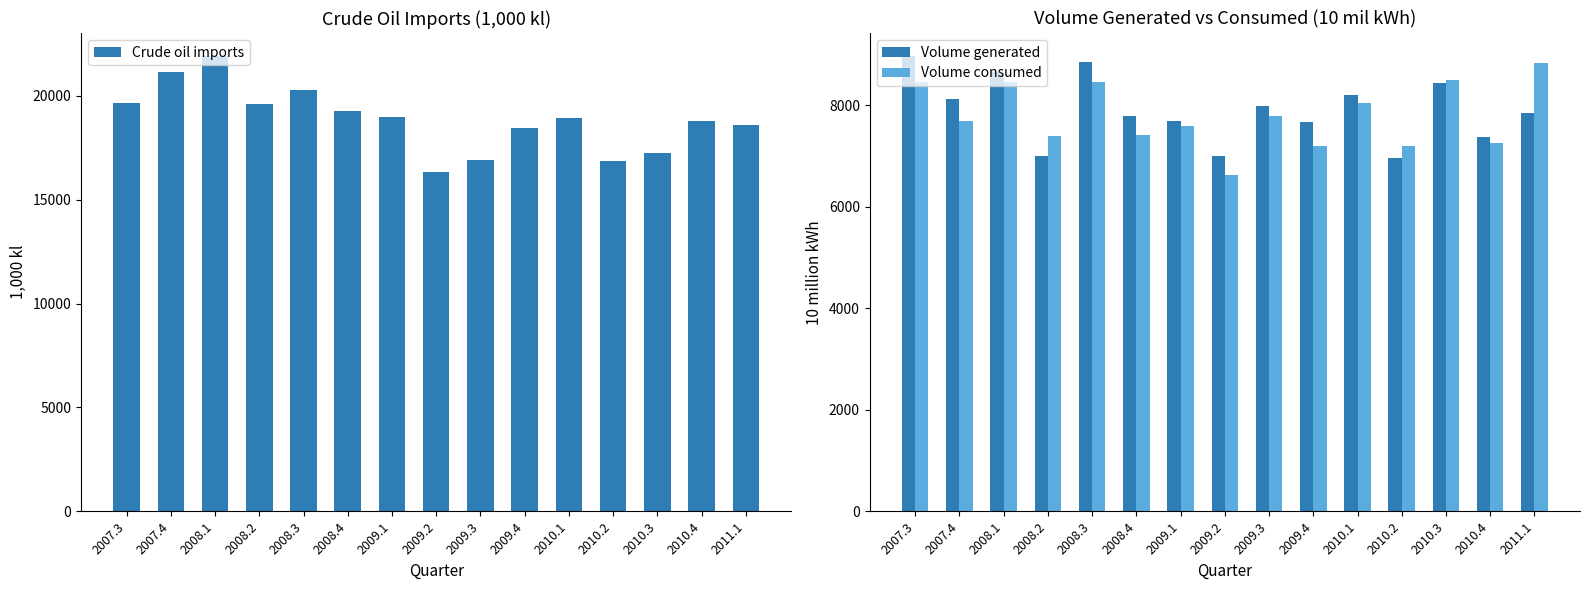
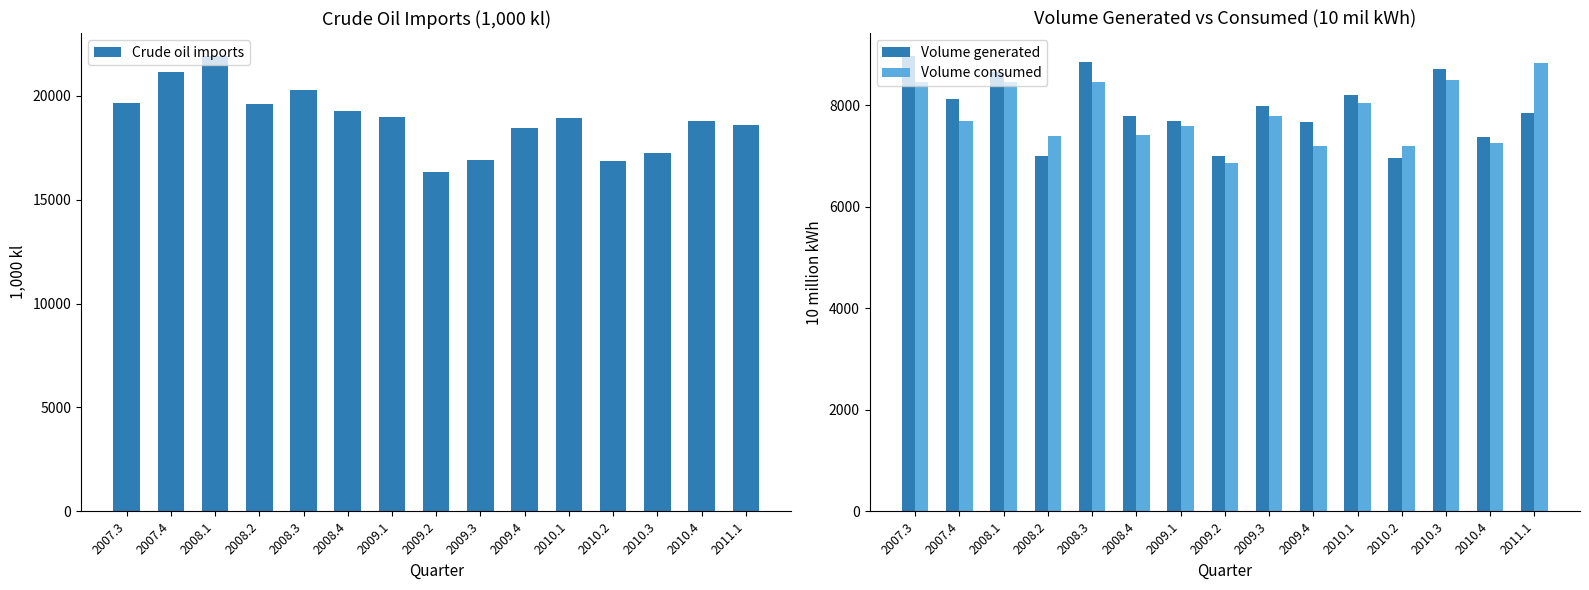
Volume Generated vs Consumed (10 mil kWh), Volume consumed, 2009.2: 6600 -> 6900
Volume Generated vs Consumed (10 mil kWh), Volume generated, 2010.3: 8400 -> 8700
